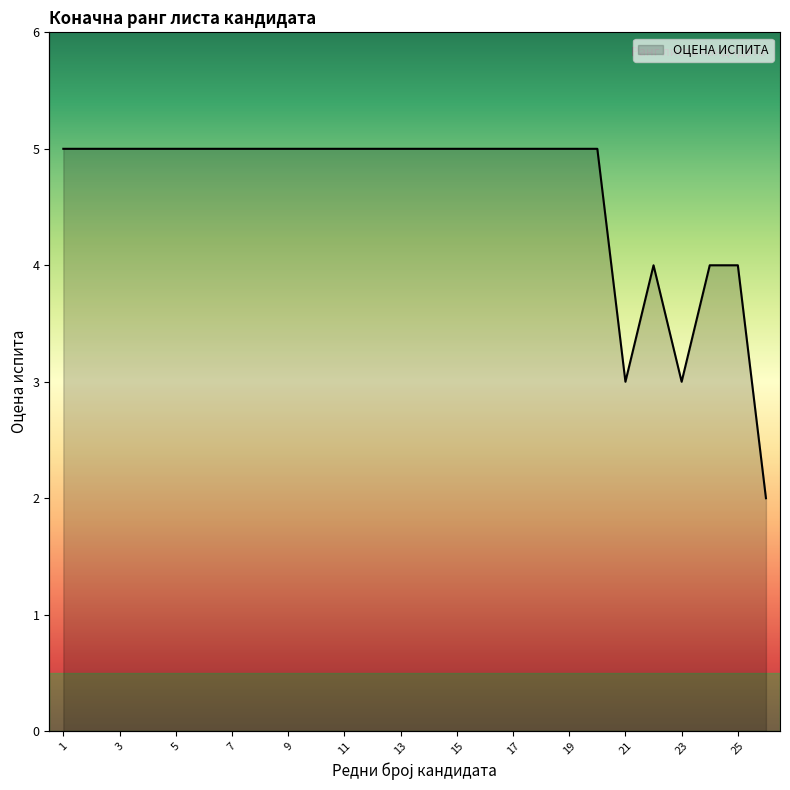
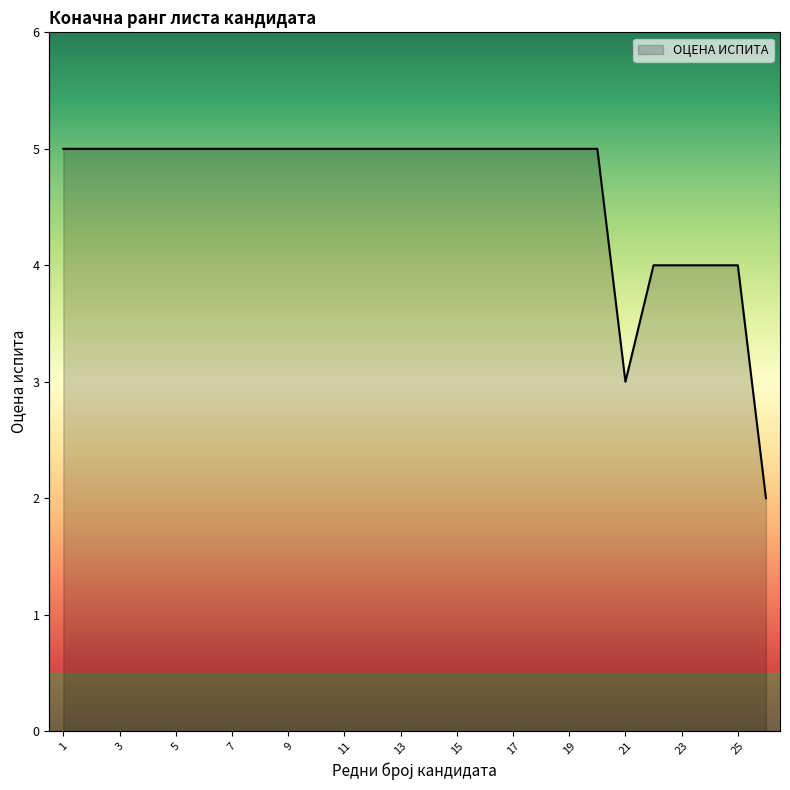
23: 3 -> 4
